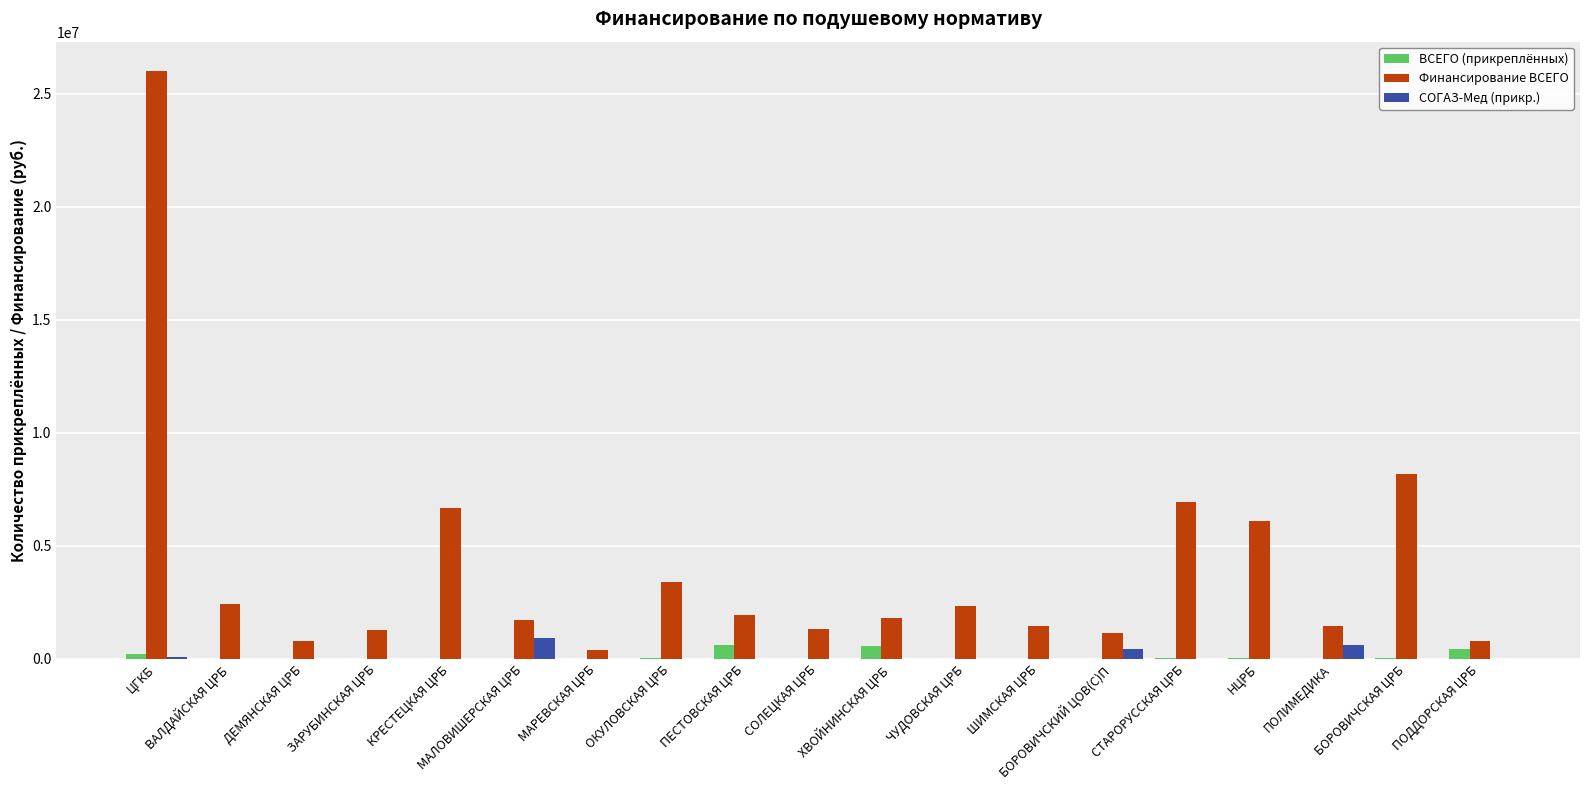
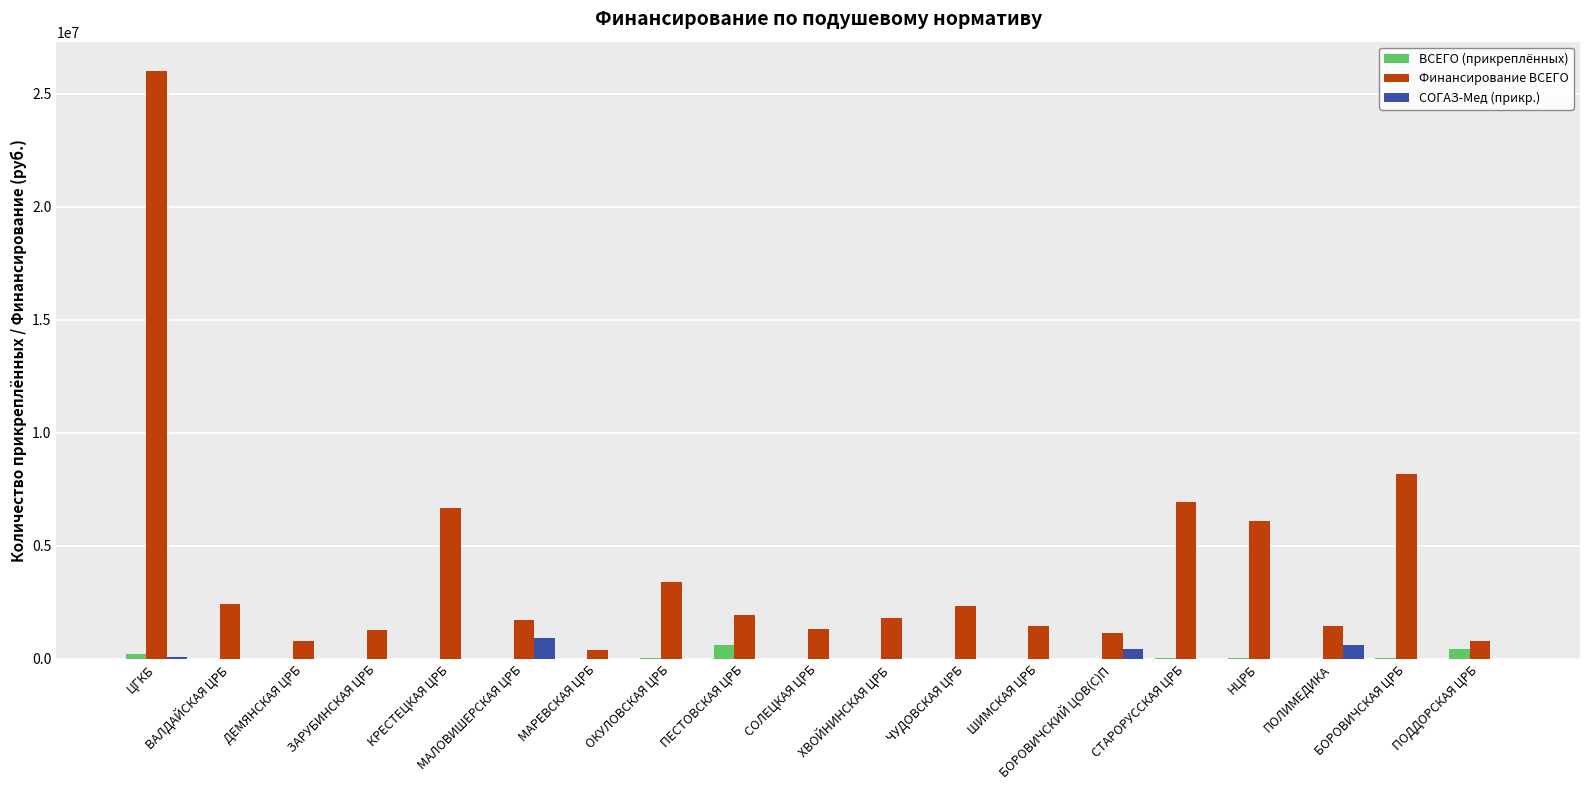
ВСЕГО (прикреплённых), ХВОЙНИНСКАЯ ЦРБ: 600000 -> 0
